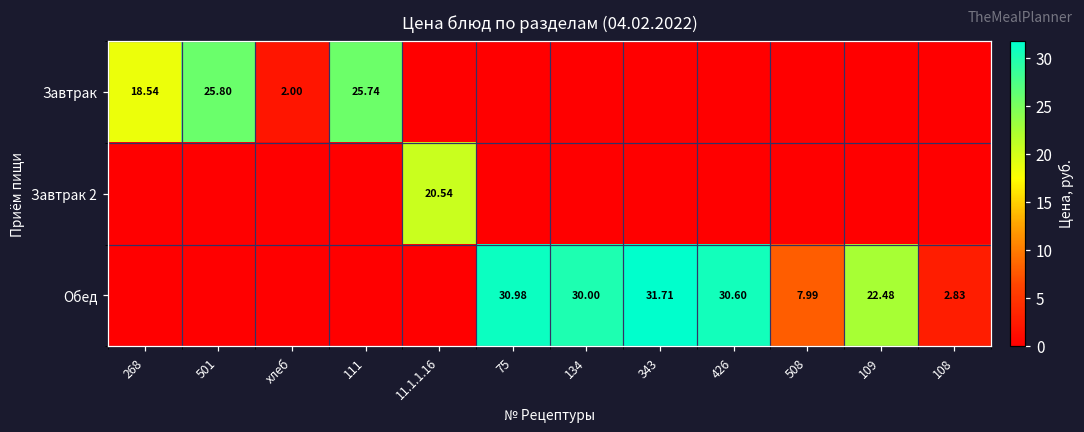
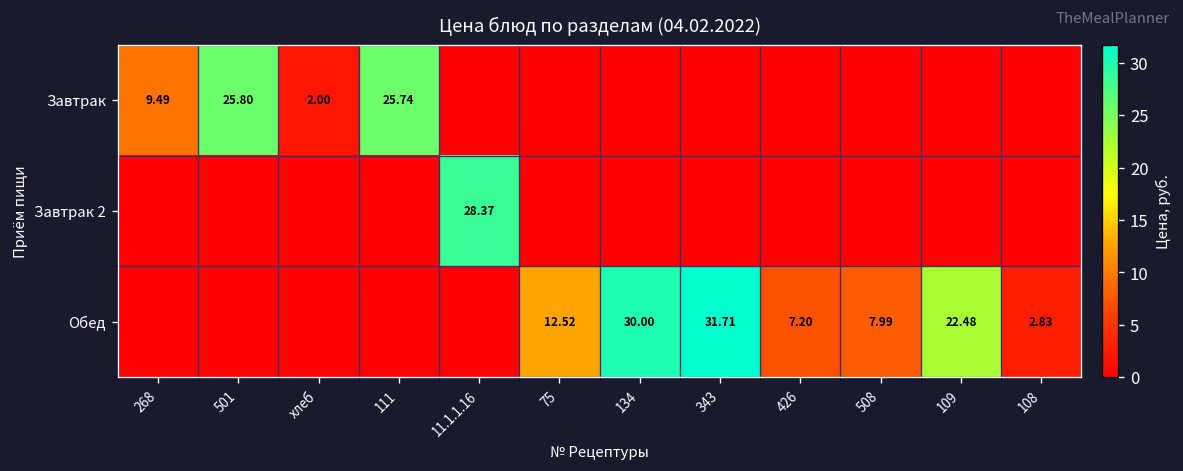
Завтрак, 268: 18.54 -> 9.49
Завтрак 2, 11.1.1.16: 20.54 -> 28.37
Обед, 75: 30.98 -> 12.52
Обед, 426: 30.60 -> 7.20
